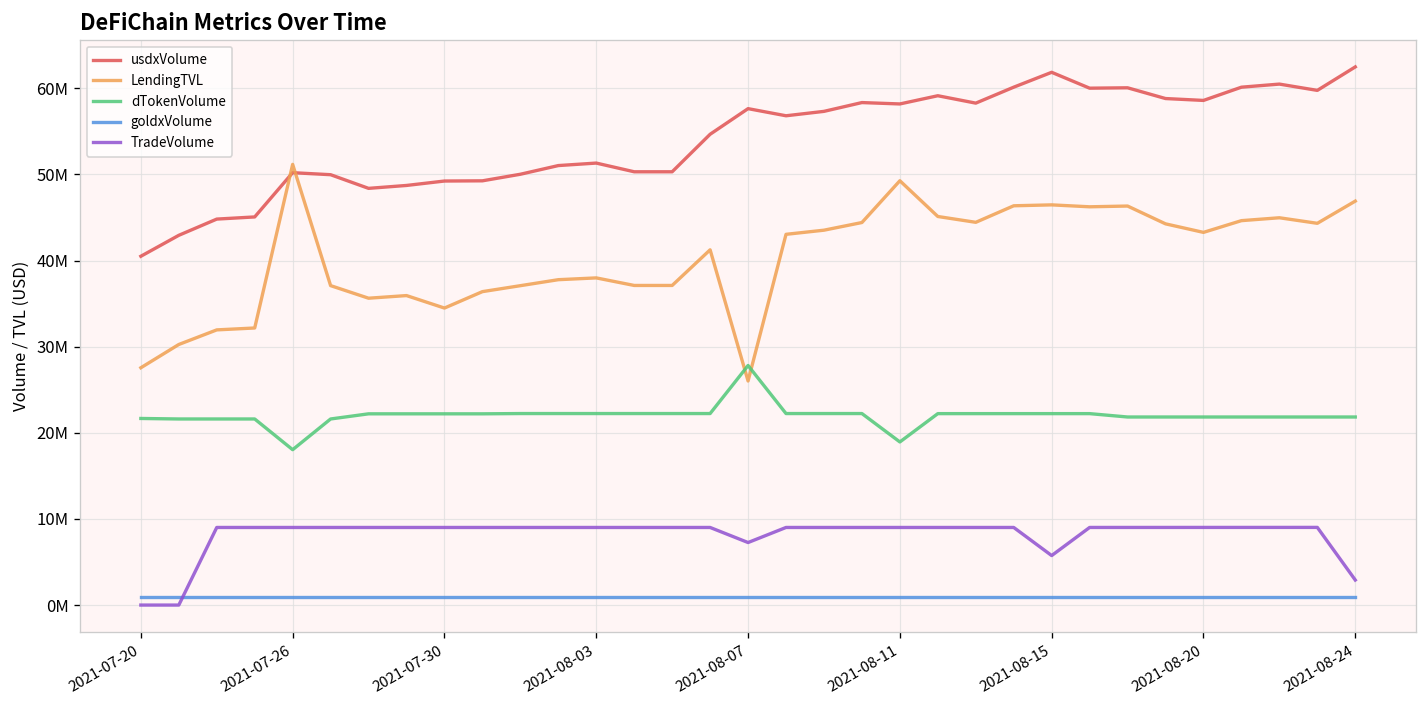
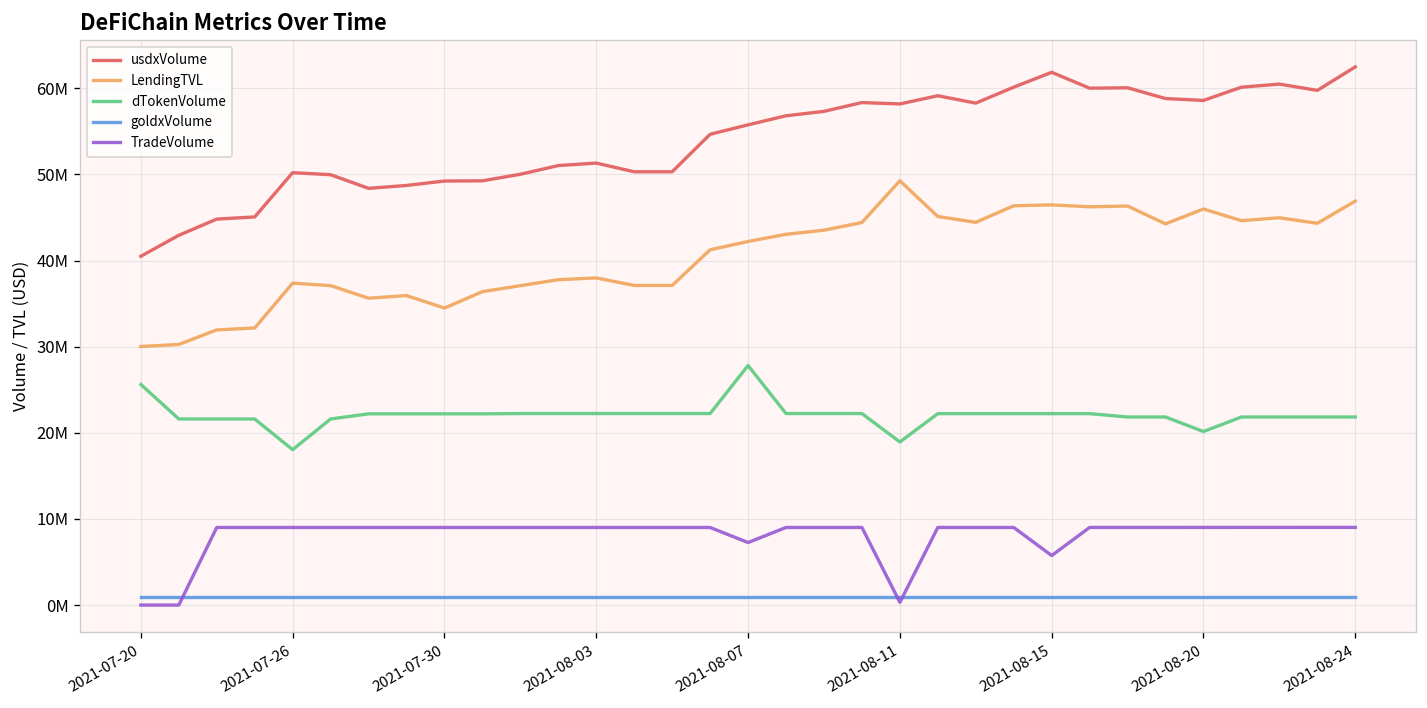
LendingTVL, 2021-07-20: 28000000 -> 30000000
dTokenVolume, 2021-07-20: 22000000 -> 26000000
LendingTVL, 2021-07-26: 51000000 -> 37000000
usdxVolume, 2021-08-07: 58000000 -> 56000000
LendingTVL, 2021-08-07: 26000000 -> 42000000
TradeVolume, 2021-08-11: 9000000 -> 0
LendingTVL, 2021-08-20: 43000000 -> 46000000
dTokenVolume, 2021-08-20: 22000000 -> 20000000
TradeVolume, 2021-08-24: 3000000 -> 9000000
